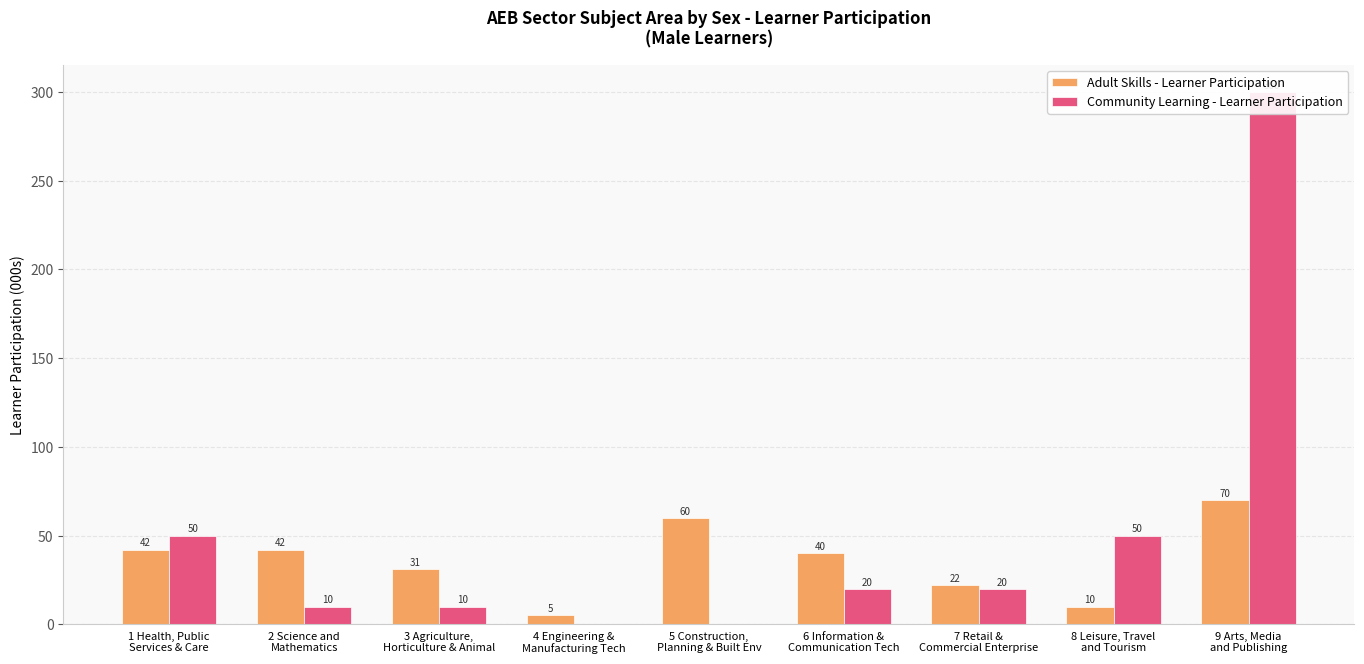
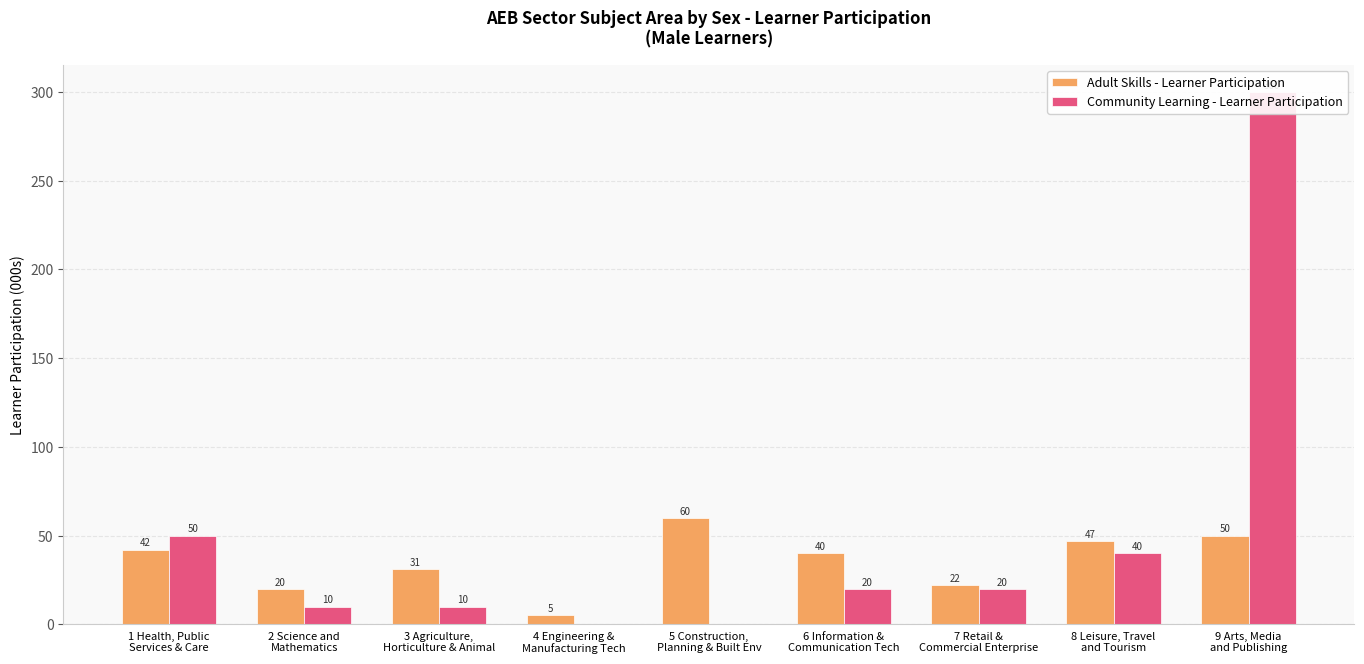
Adult Skills - Learner Participation, 2 Science and Mathematics: 42 -> 20
Adult Skills - Learner Participation, 8 Leisure, Travel and Tourism: 10 -> 47
Community Learning - Learner Participation, 8 Leisure, Travel and Tourism: 50 -> 40
Adult Skills - Learner Participation, 9 Arts, Media and Publishing: 70 -> 50
